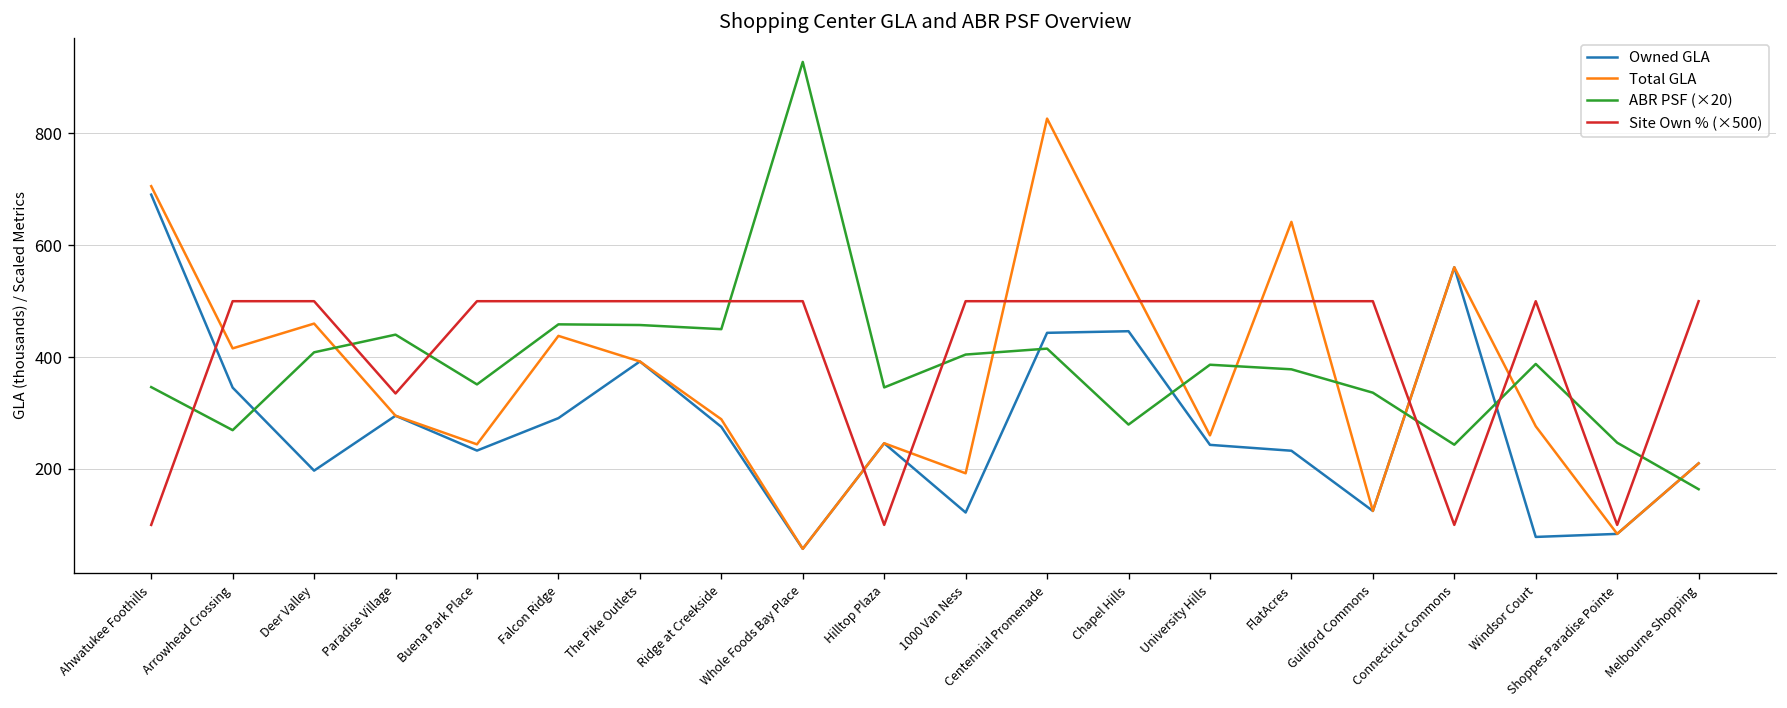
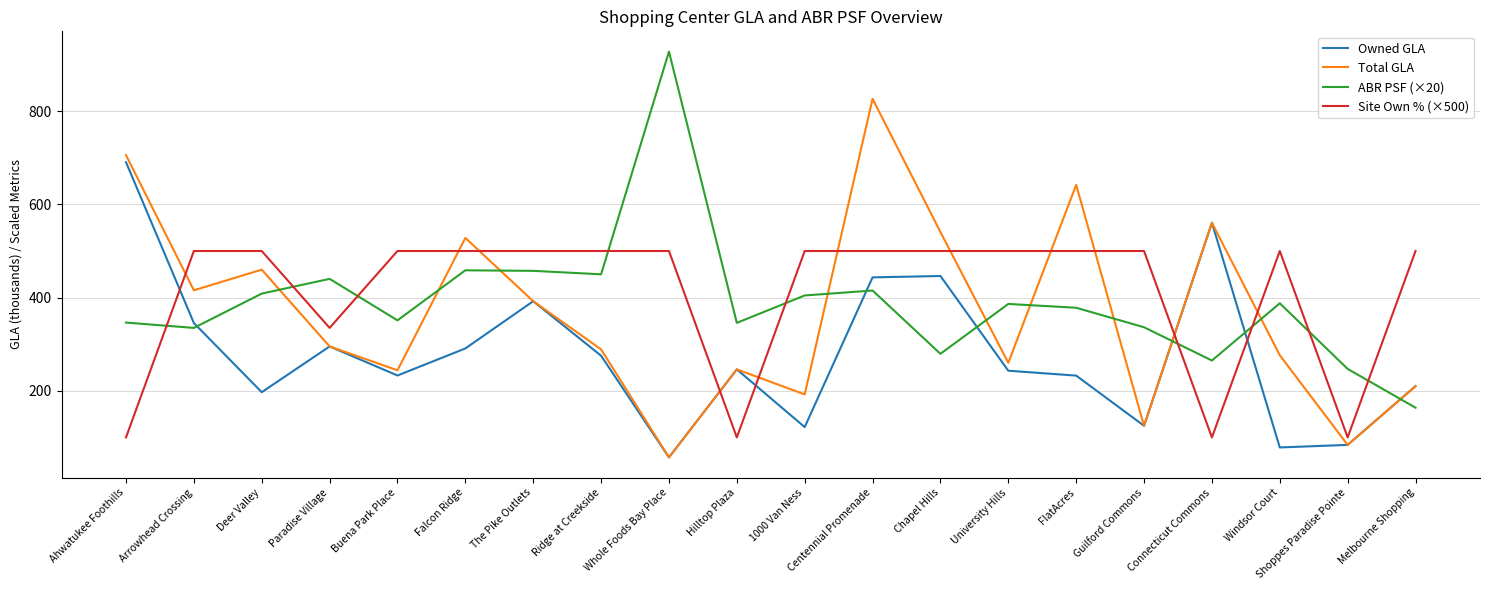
ABR PSF (×20), Arrowhead Crossing: 270 -> 340
Total GLA, Falcon Ridge: 440 -> 530
ABR PSF (×20), Connecticut Commons: 240 -> 270
